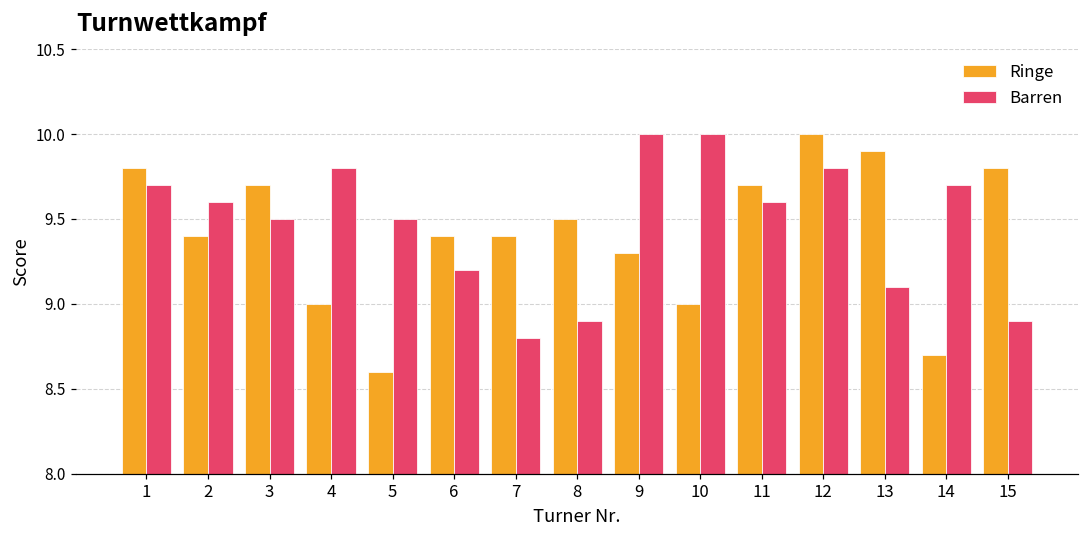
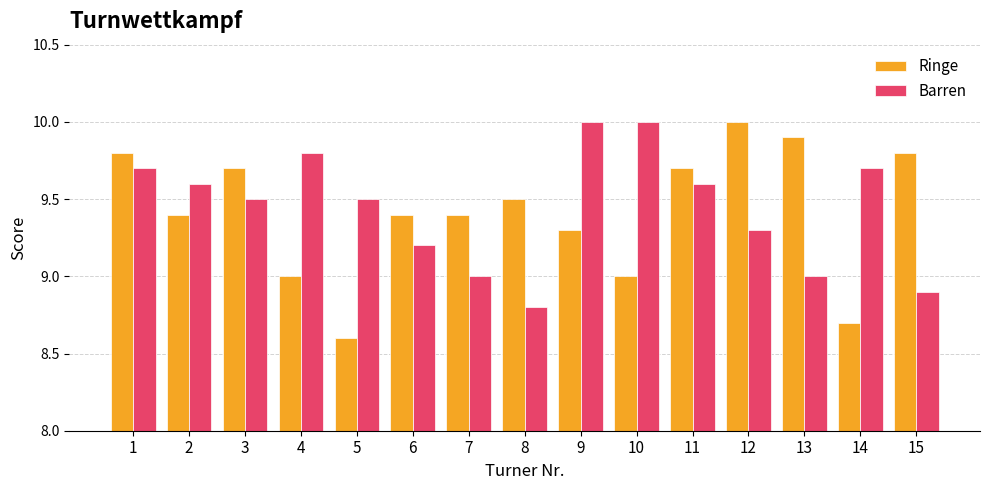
Barren, 7: 8.8 -> 9.0
Barren, 8: 8.9 -> 8.8
Barren, 12: 9.8 -> 9.3
Barren, 13: 9.1 -> 9.0
